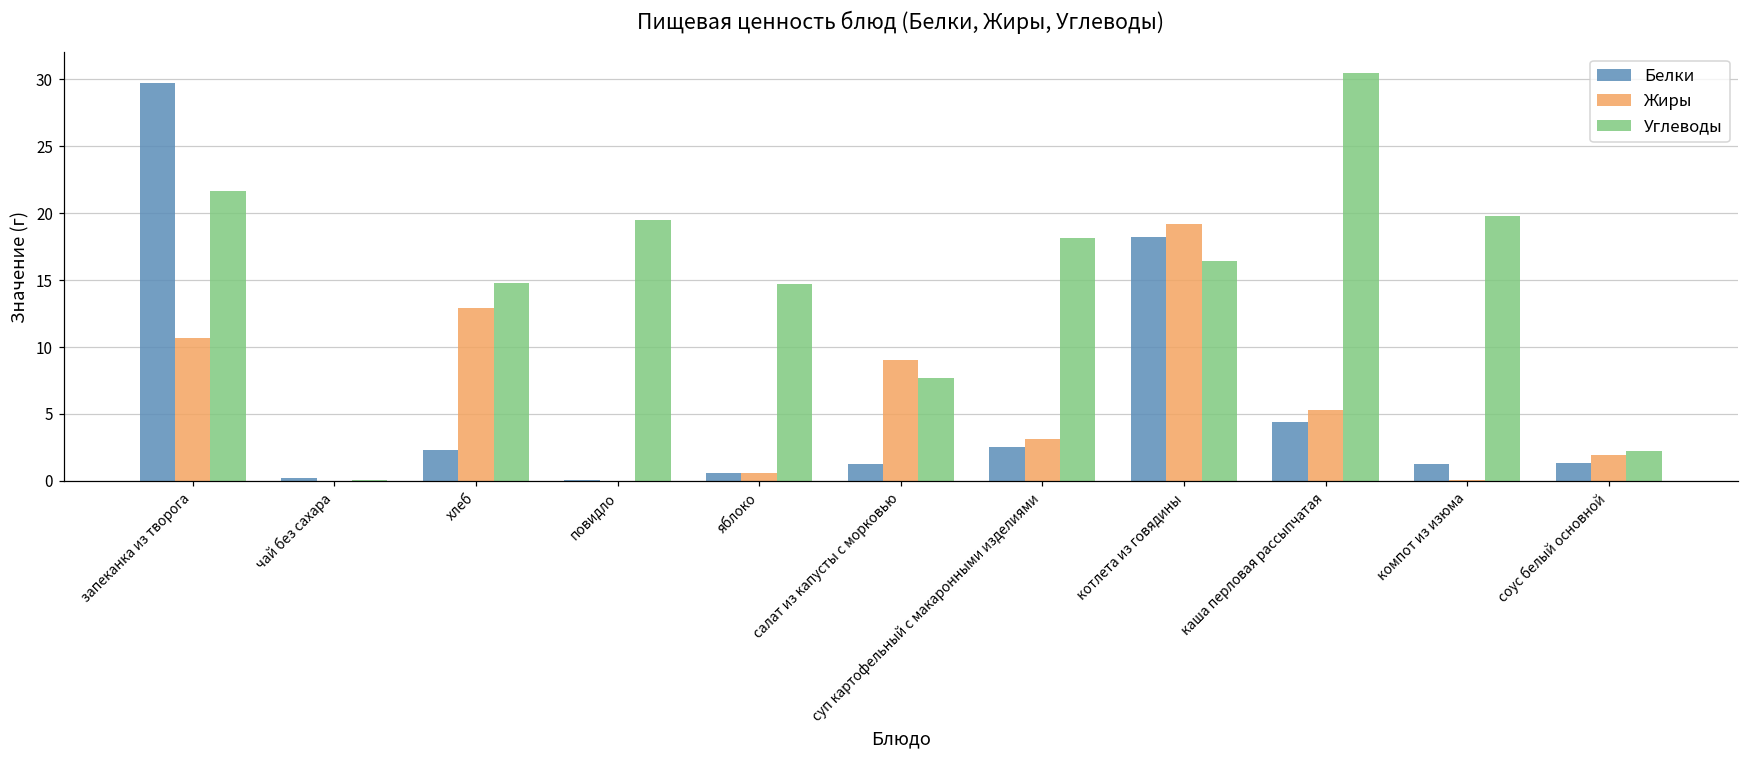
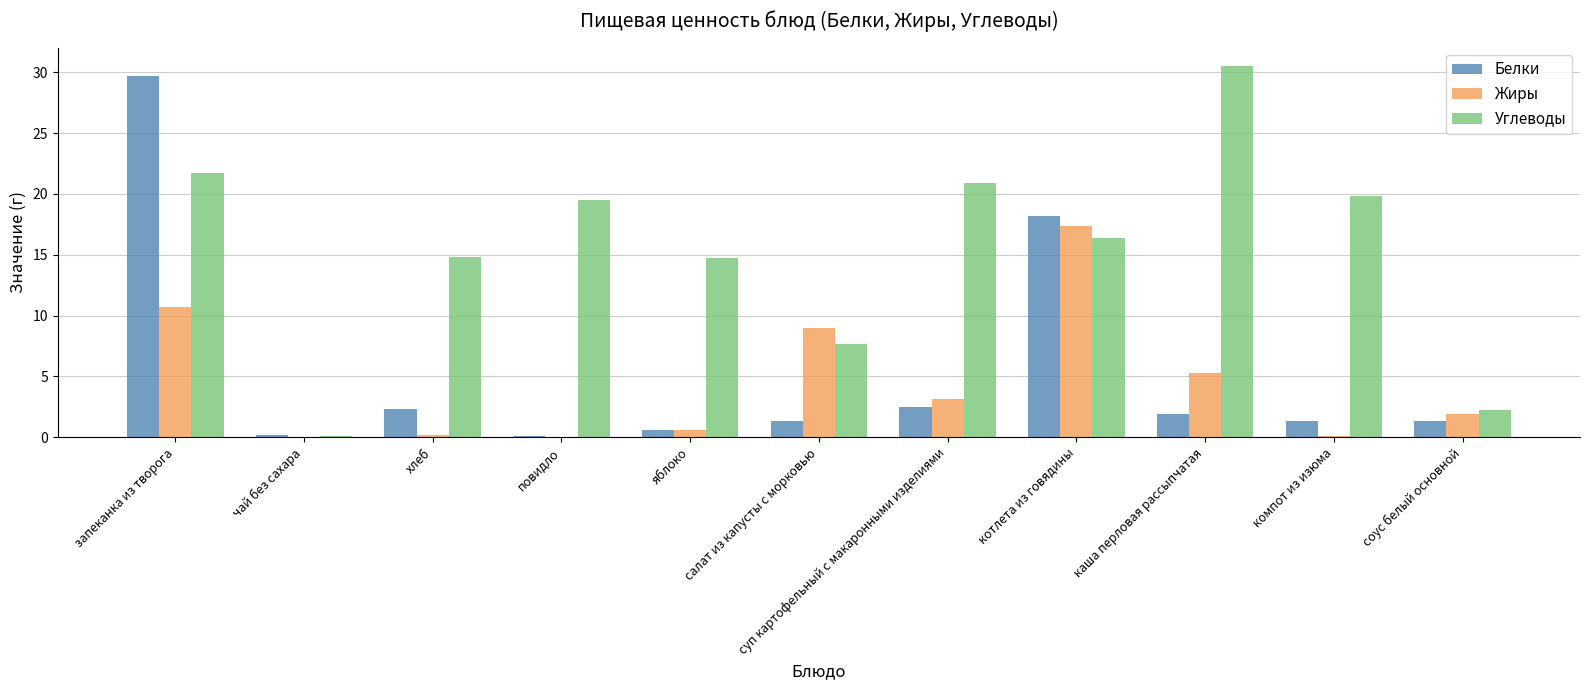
Жиры, хлеб: 12.9 -> 0.2
Углеводы, суп картофельный с макаронными изделиями: 18.1 -> 20.9
Жиры, котлета из говядины: 19.2 -> 17.4
Белки, каша перловая рассыпчатая: 4.4 -> 1.9
